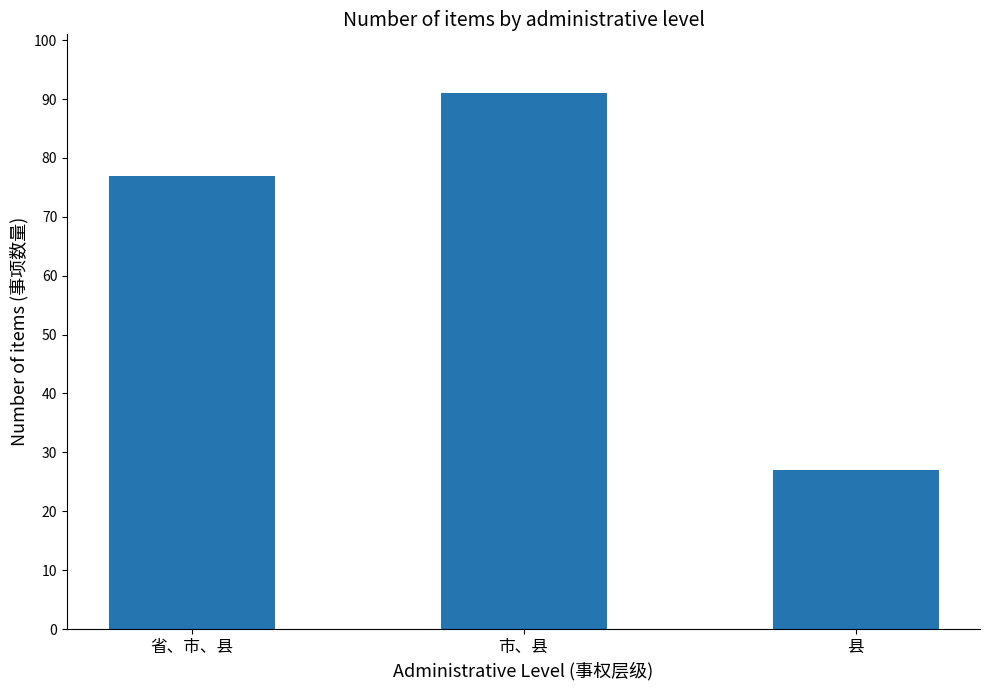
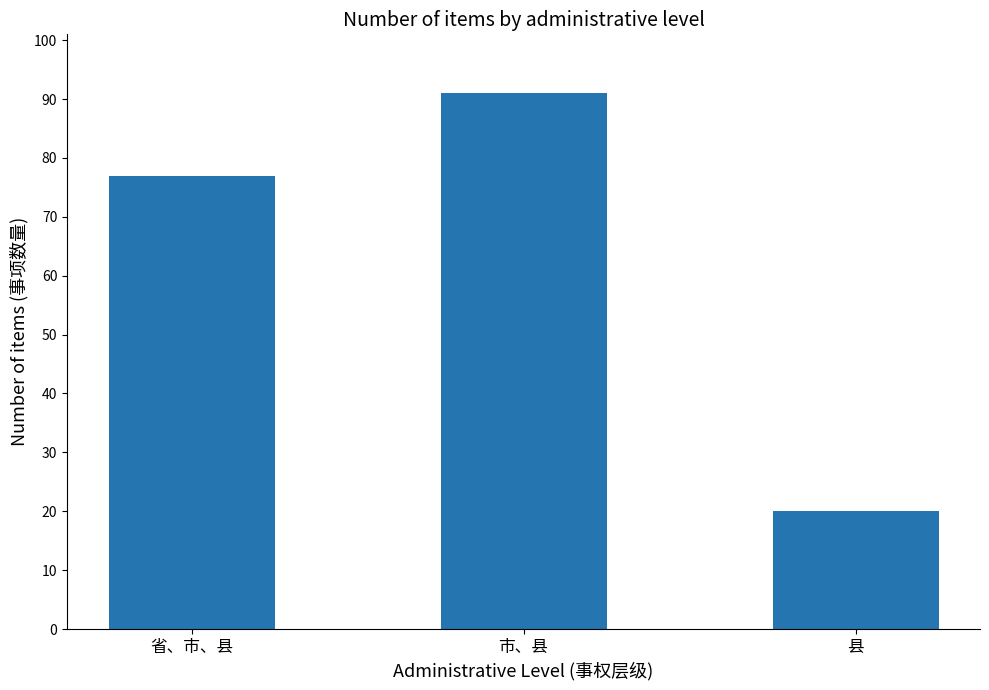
县: 27 -> 20
